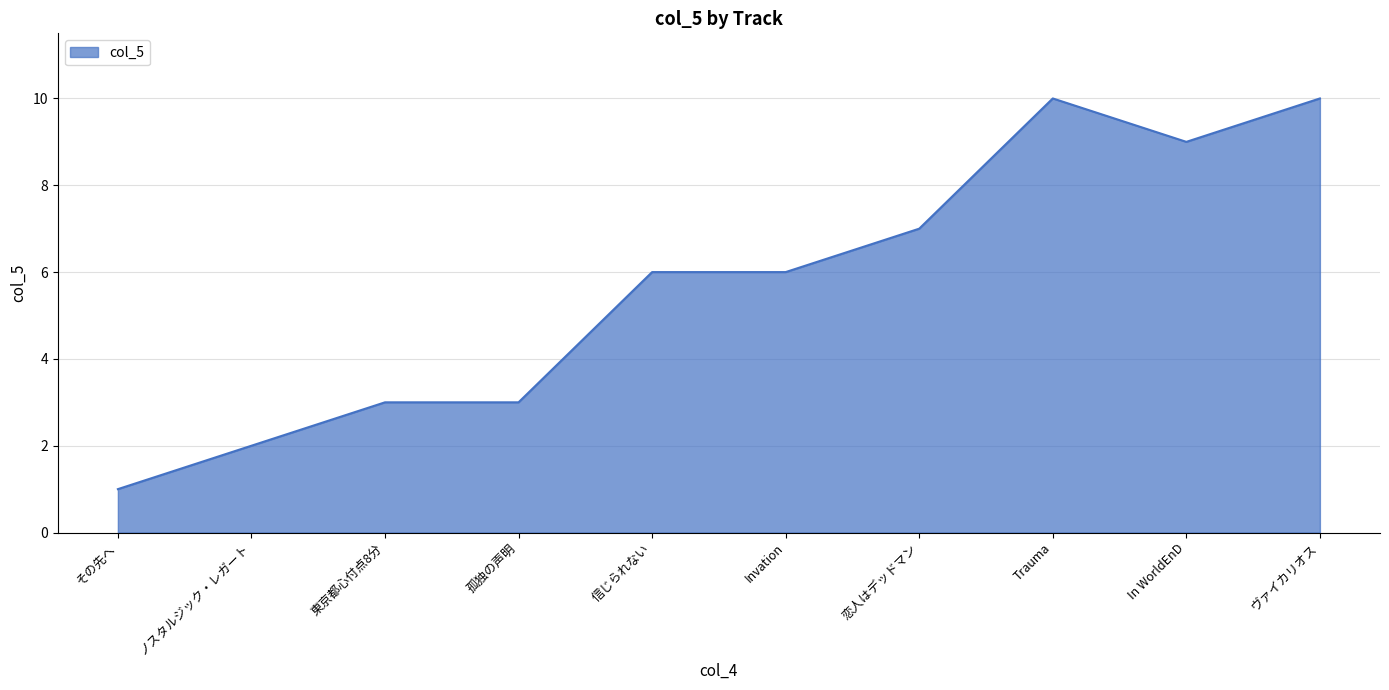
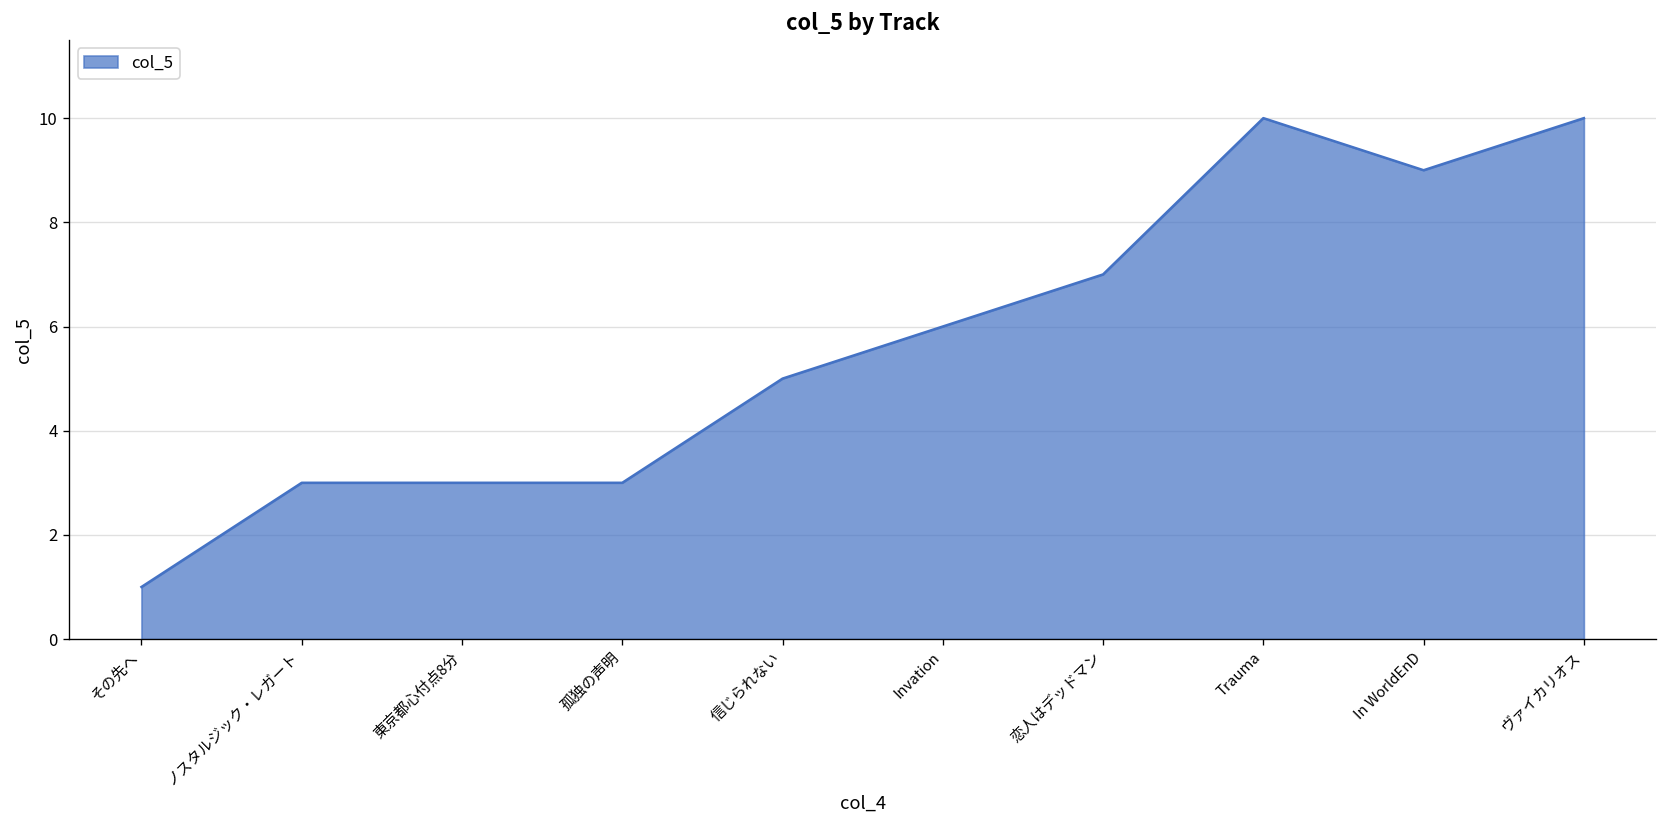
ノスタルジック・レガート: 2 -> 3
信じられない: 6 -> 5
